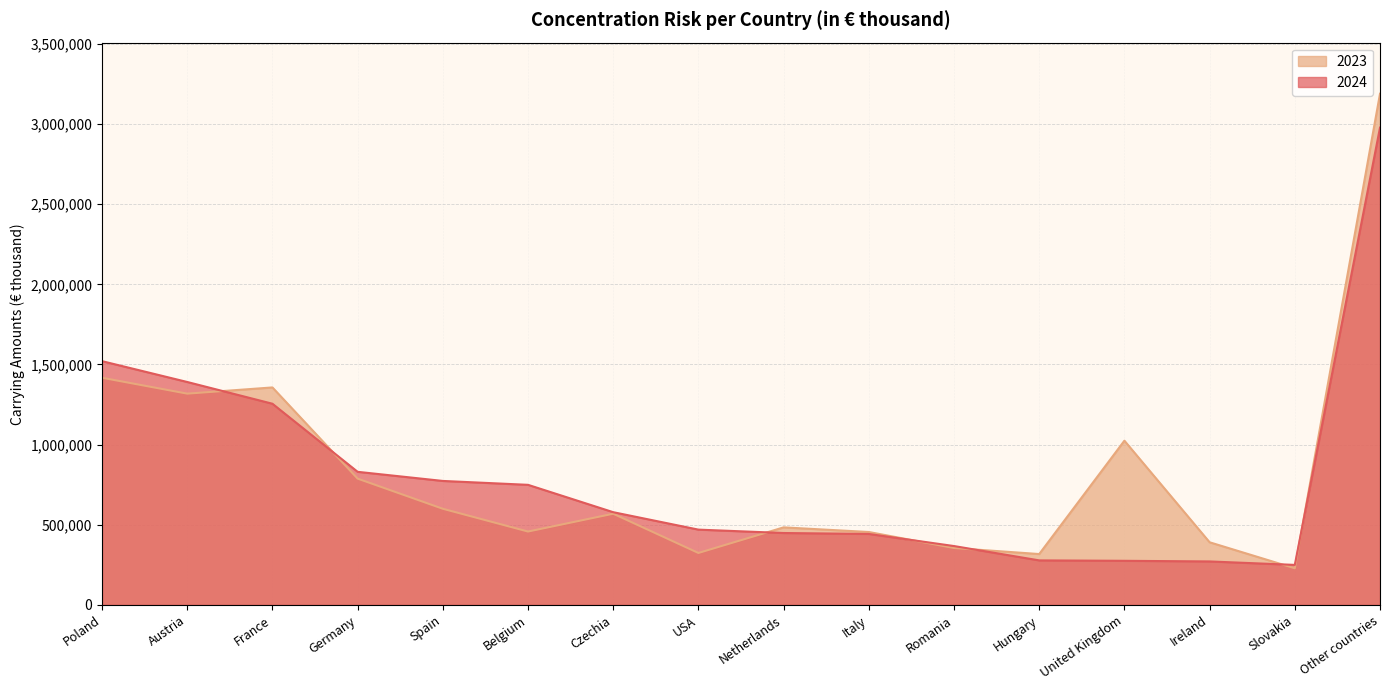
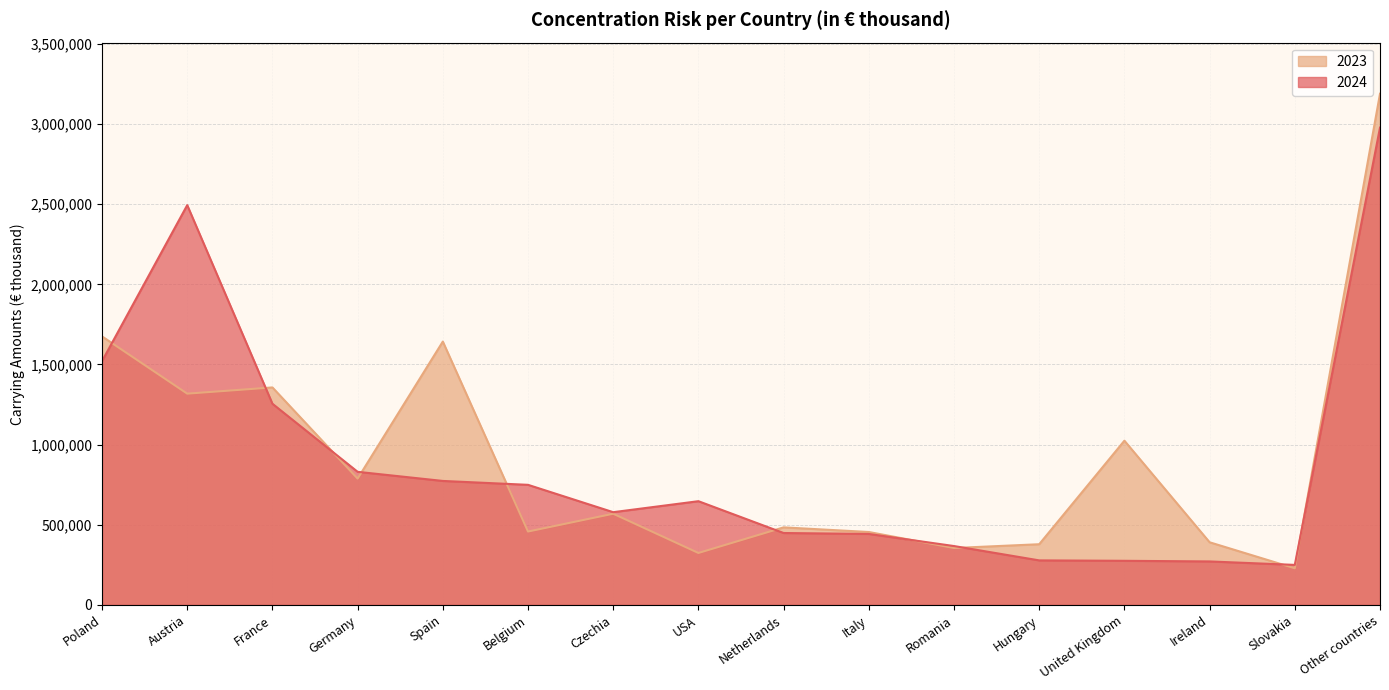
2023, Poland: 1,420,000 -> 1,670,000
2024, Austria: 1,390,000 -> 2,490,000
2023, Spain: 600,000 -> 1,640,000
2024, USA: 470,000 -> 650,000
2023, Hungary: 320,000 -> 380,000
